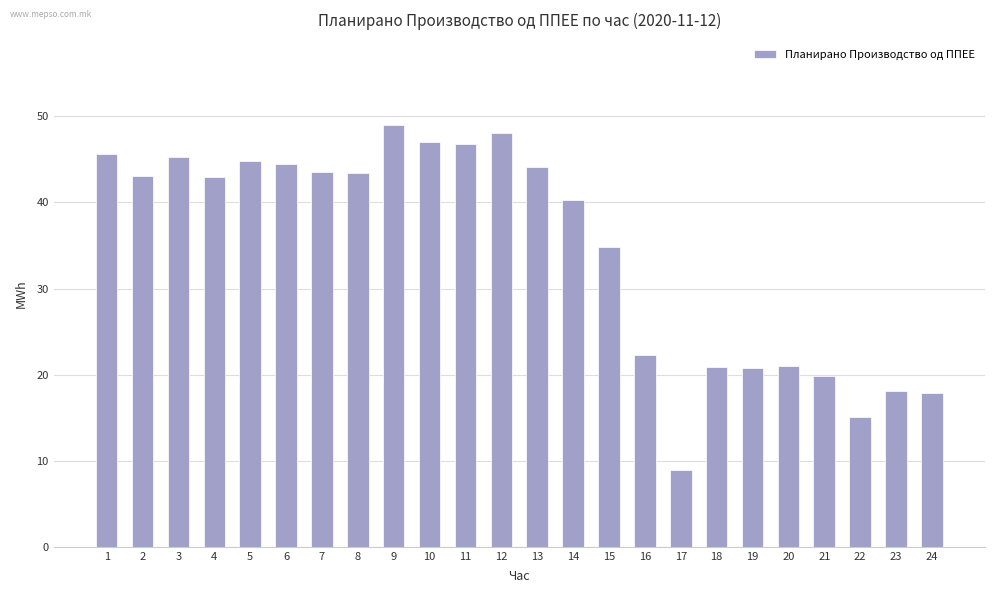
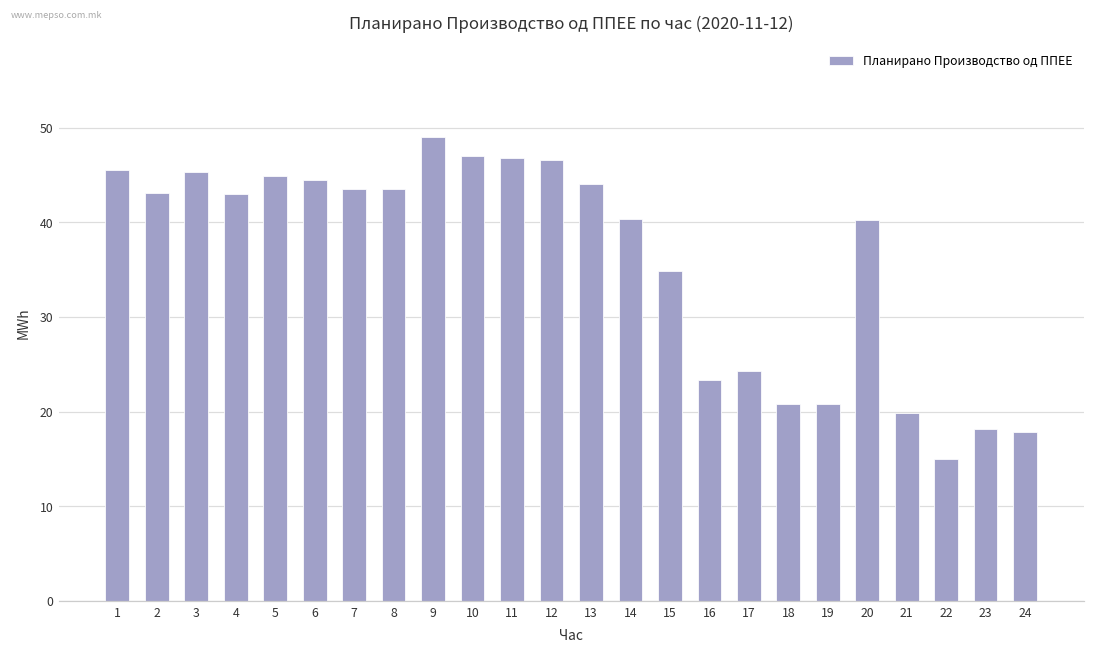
12: 48 -> 47
16: 22 -> 23
17: 9 -> 24
20: 21 -> 40
